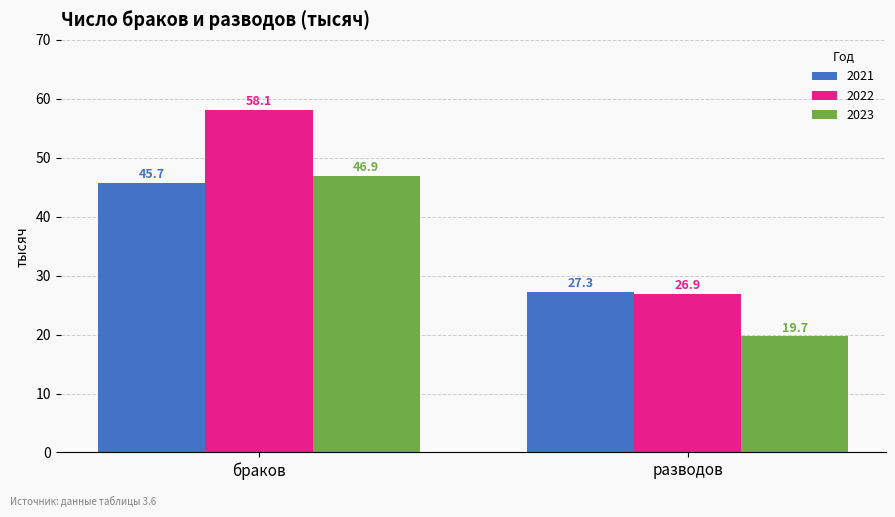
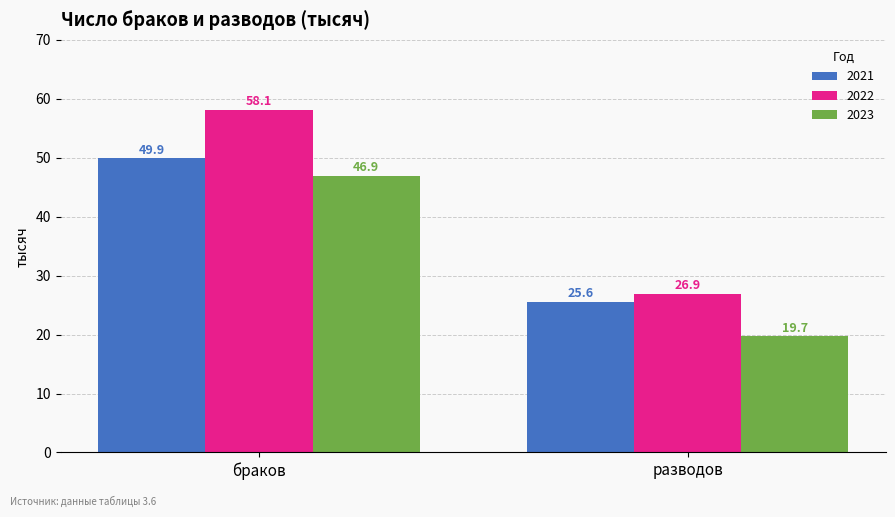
2021, браков: 45.7 -> 49.9
2021, разводов: 27.3 -> 25.6
